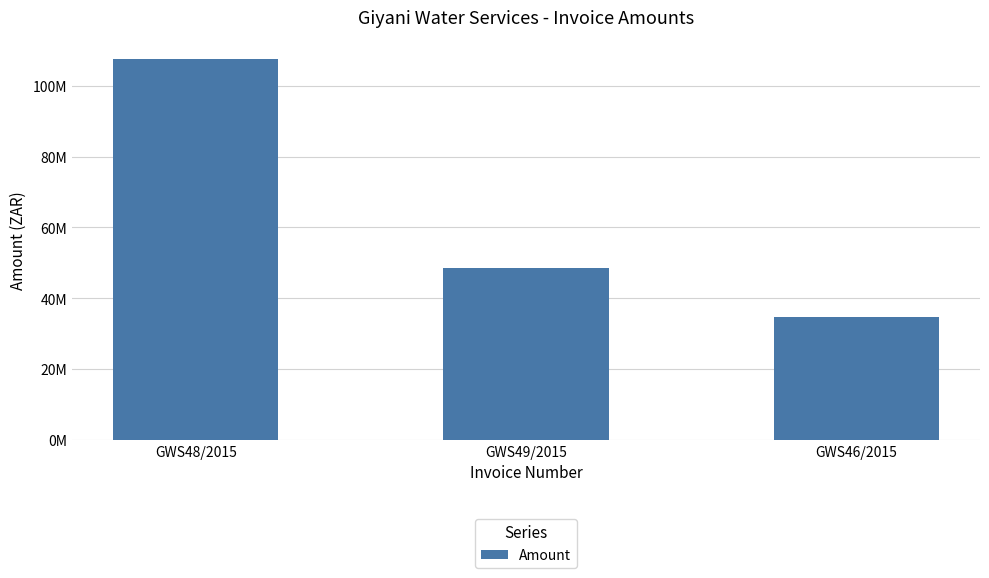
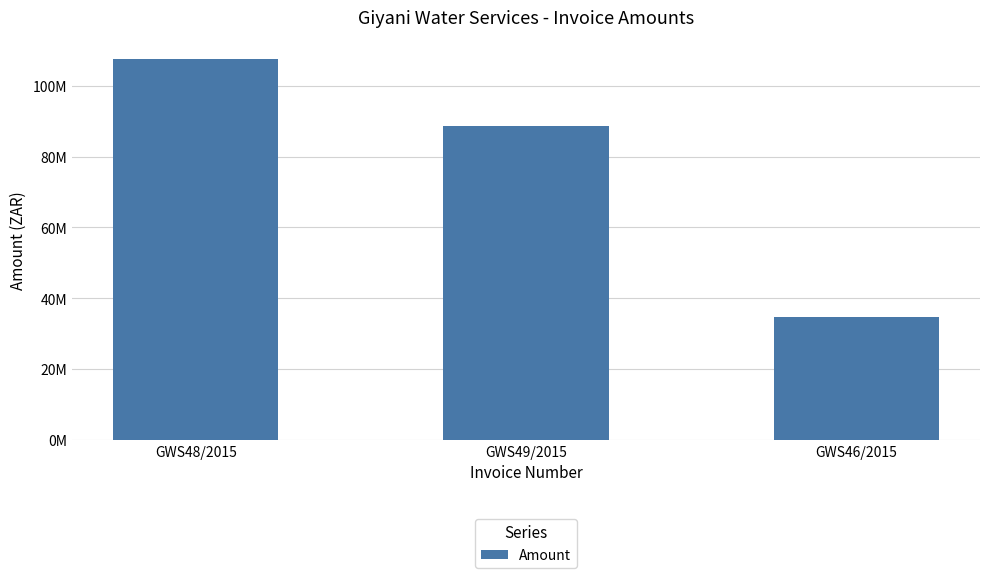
GWS49/2015: 48000000 -> 89000000
